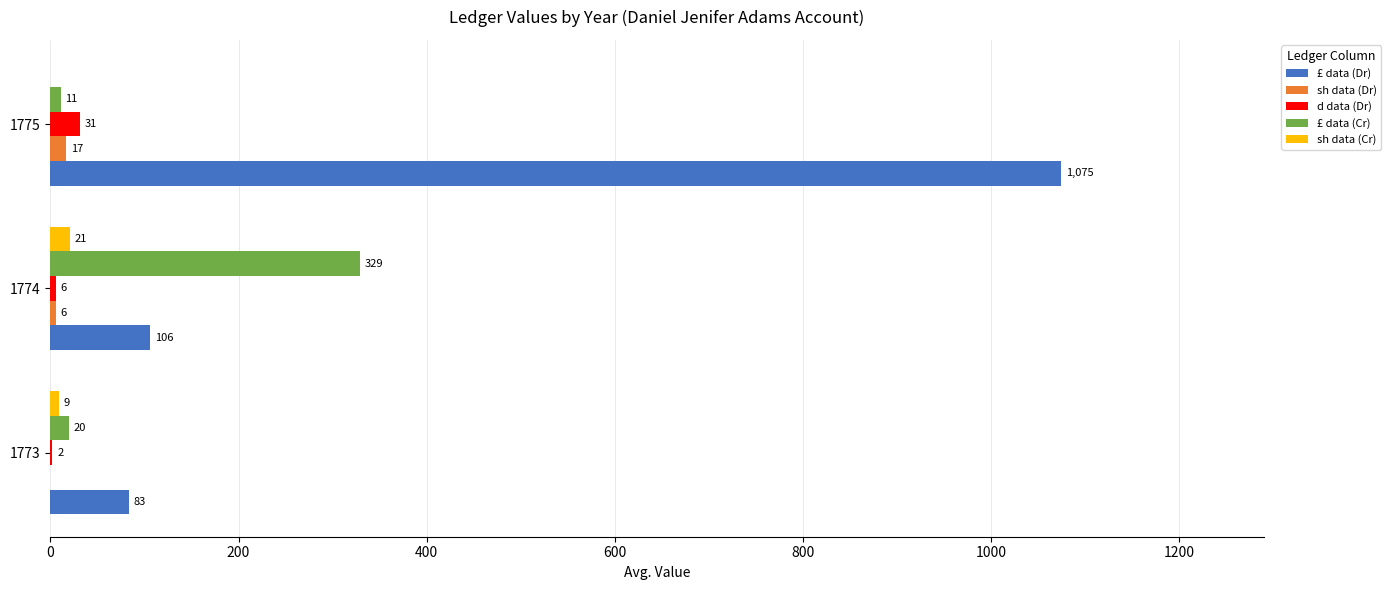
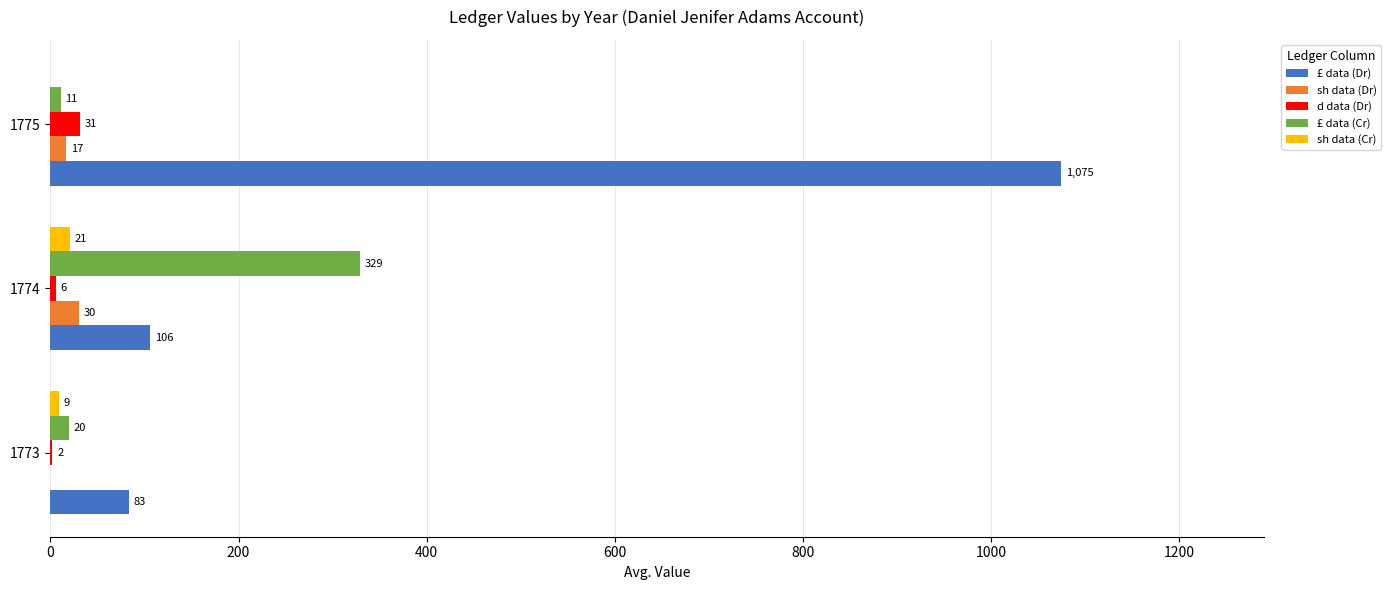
sh data (Dr), 1774: 6 -> 30
